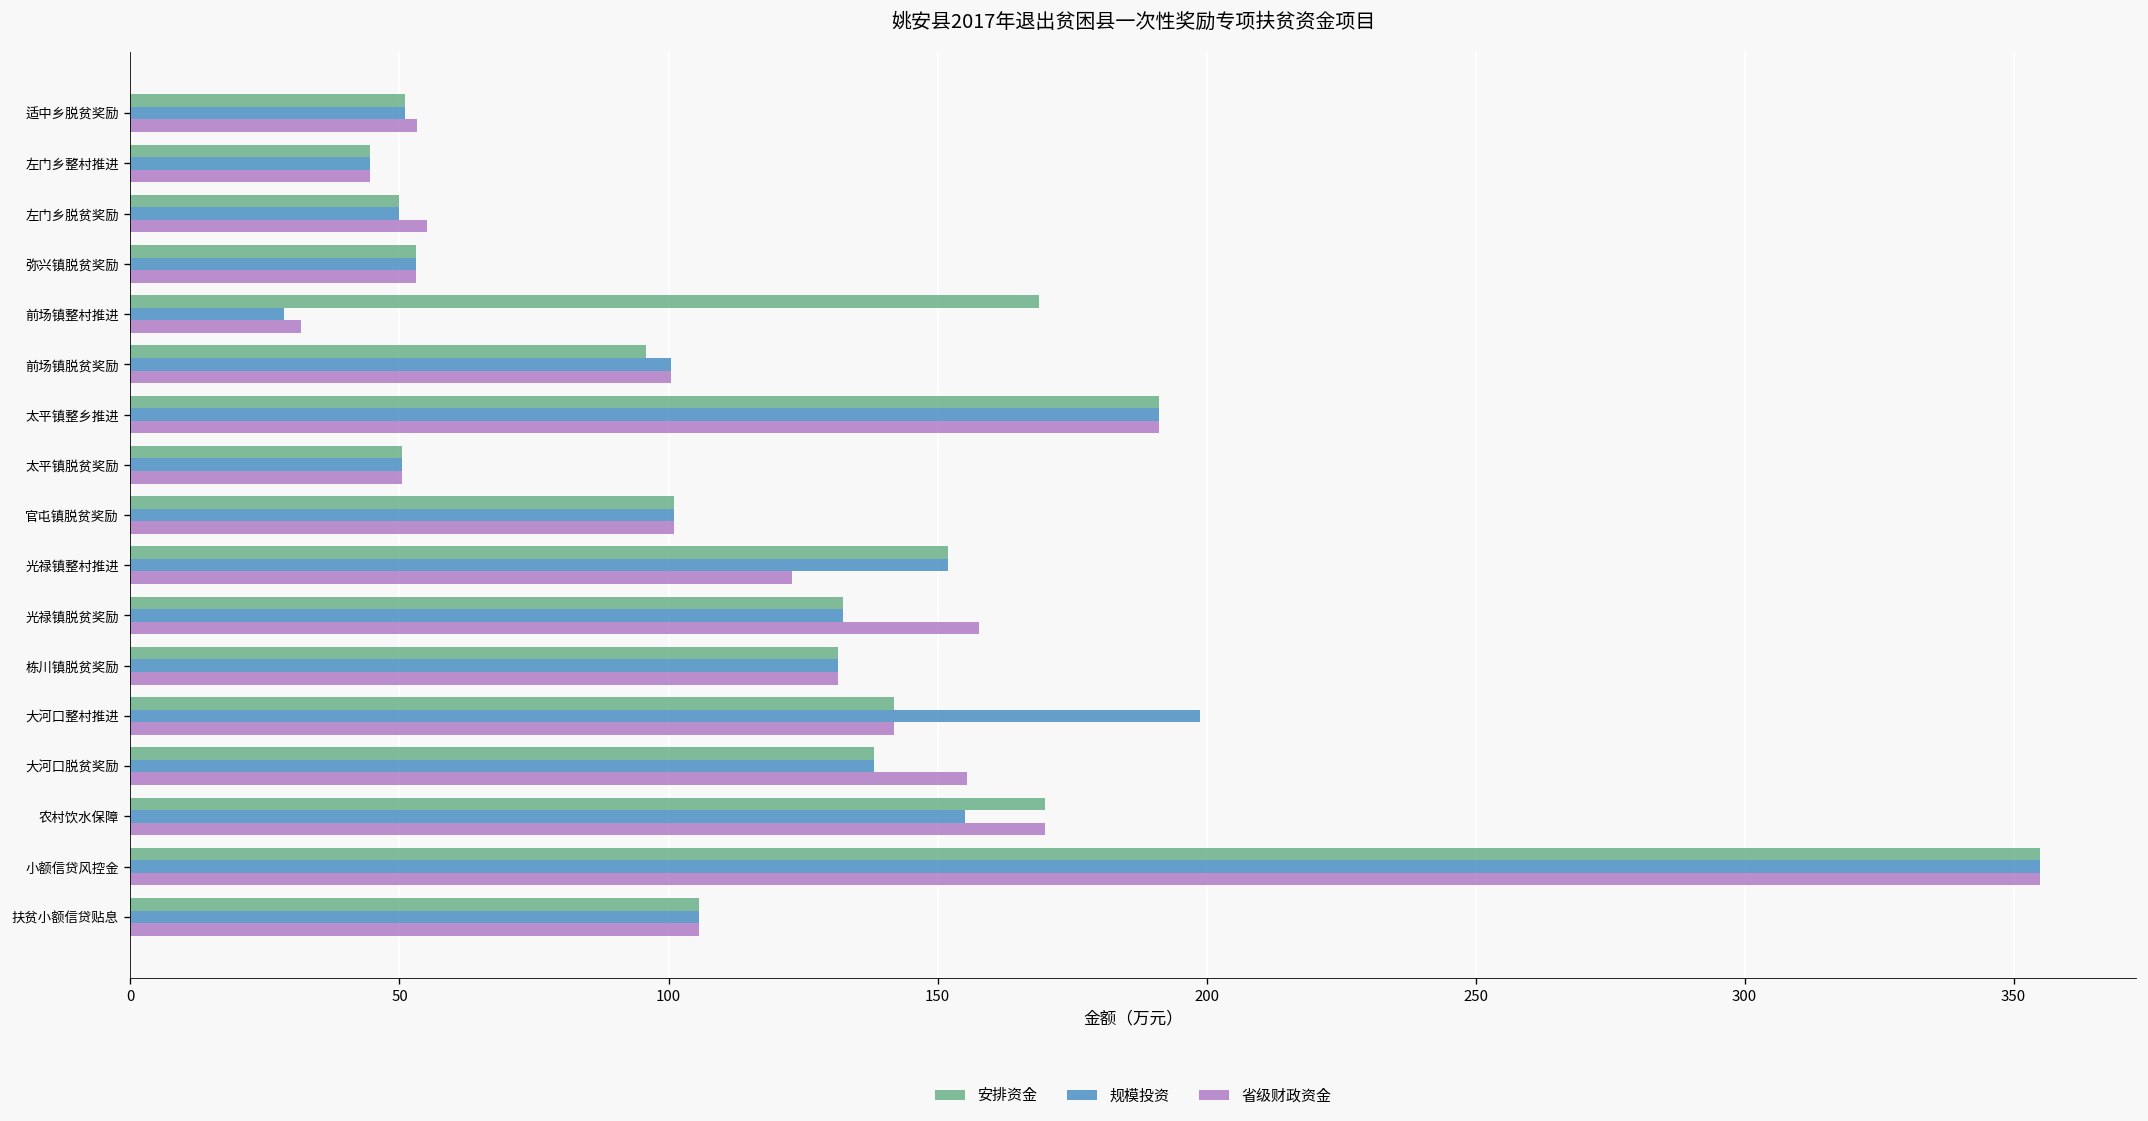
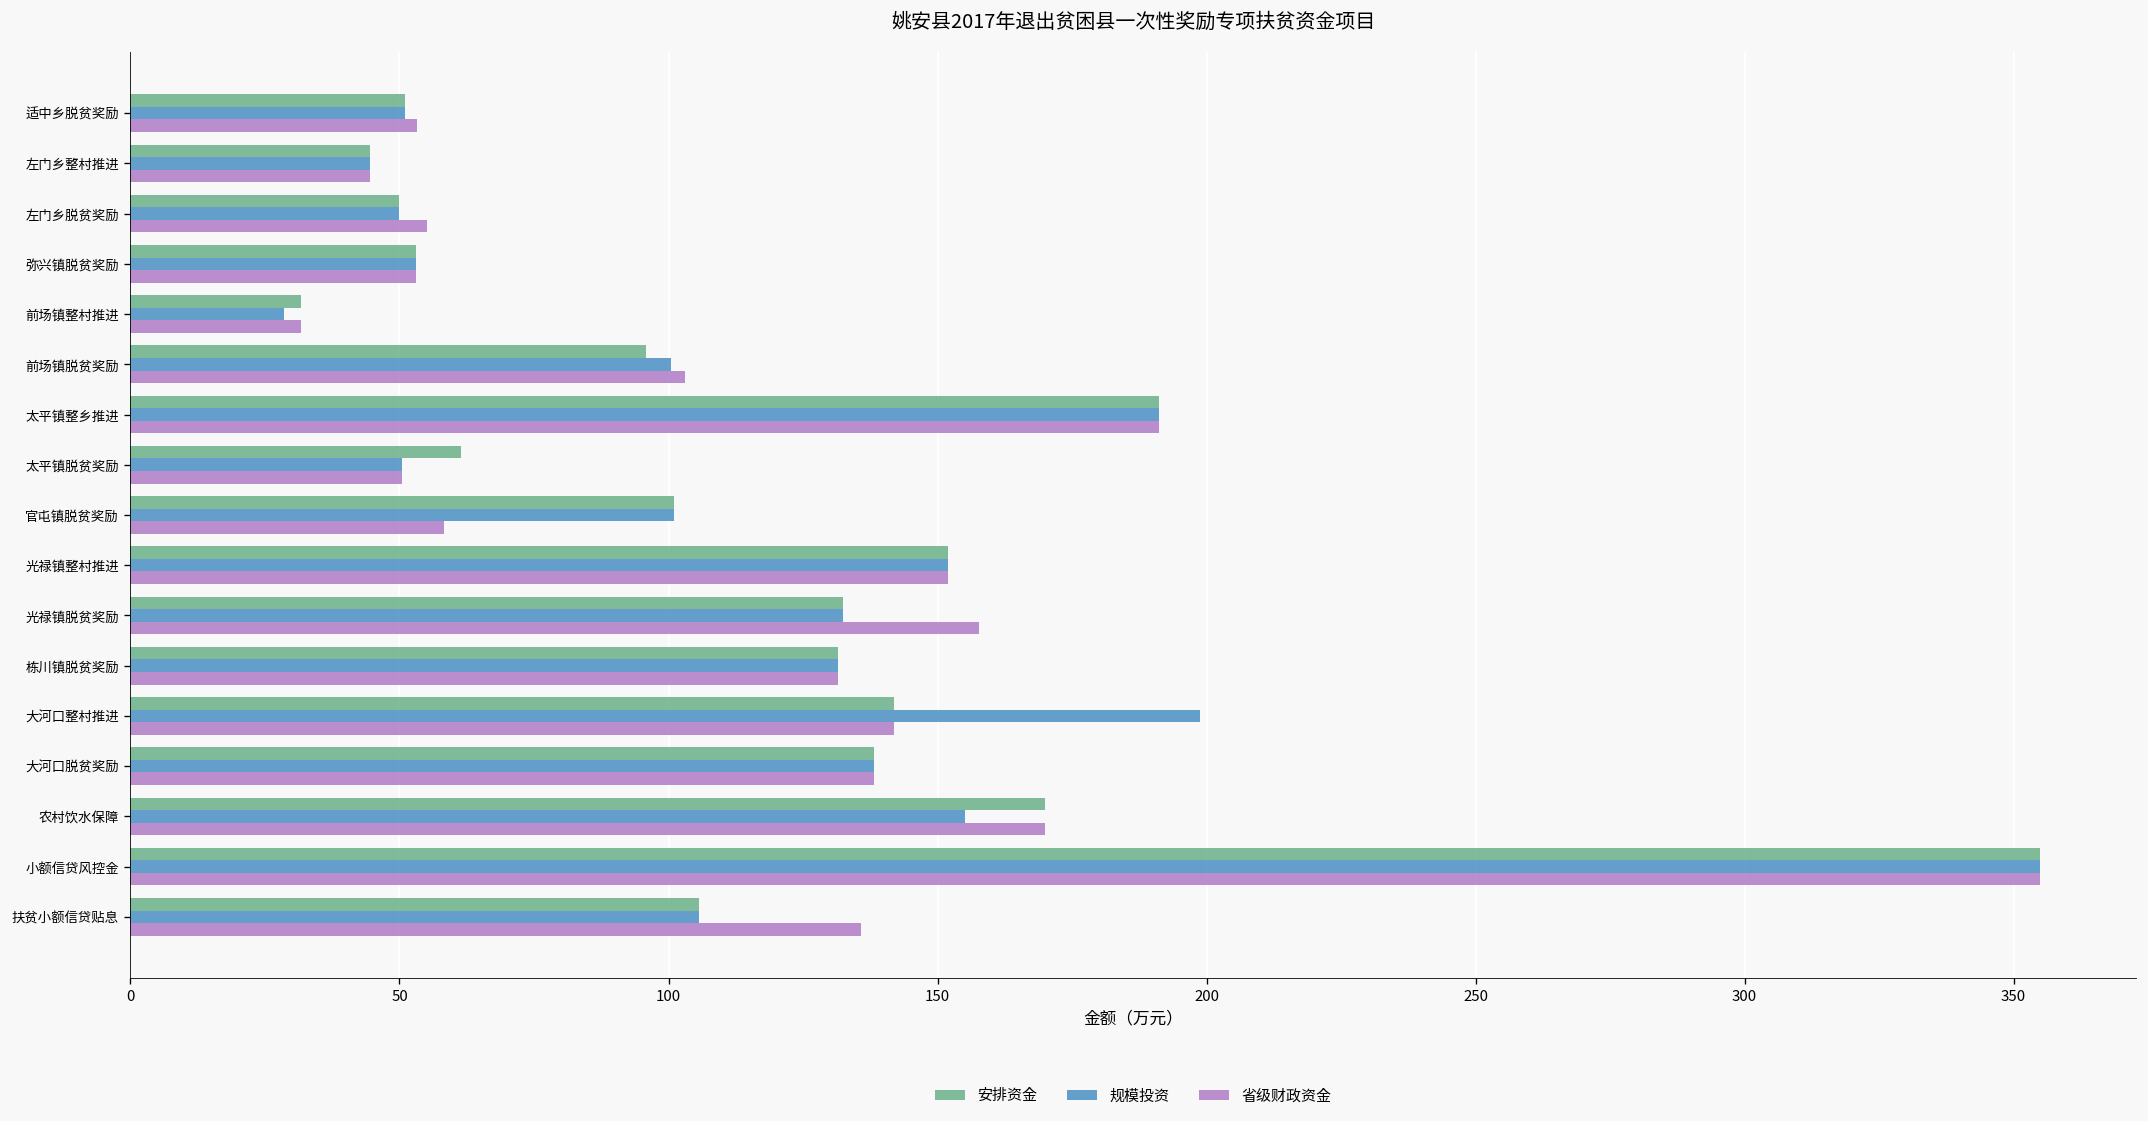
安排资金, 前场镇整村推进: 169 -> 32
省级财政资金, 前场镇脱贫奖励: 101 -> 103
安排资金, 太平镇脱贫奖励: 51 -> 61
省级财政资金, 官屯镇脱贫奖励: 101 -> 58
省级财政资金, 光禄镇整村推进: 123 -> 152
省级财政资金, 大河口脱贫奖励: 156 -> 138
省级财政资金, 扶贫小额信贷贴息: 106 -> 136
